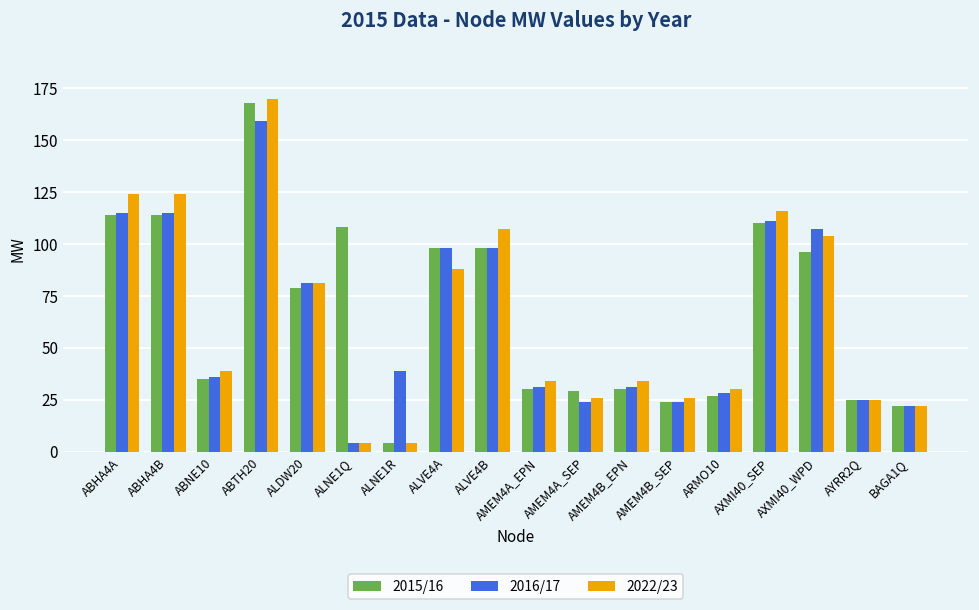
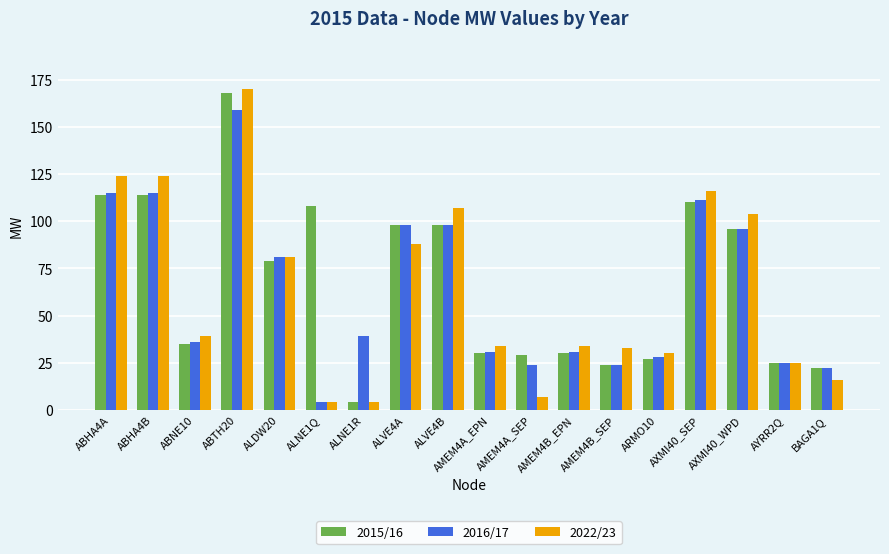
2022/23, AMEM4A_SEP: 26 -> 7
2022/23, AMEM4B_SEP: 26 -> 33
2016/17, AXMI40_WPD: 107 -> 96
2022/23, BAGA1Q: 22 -> 16
